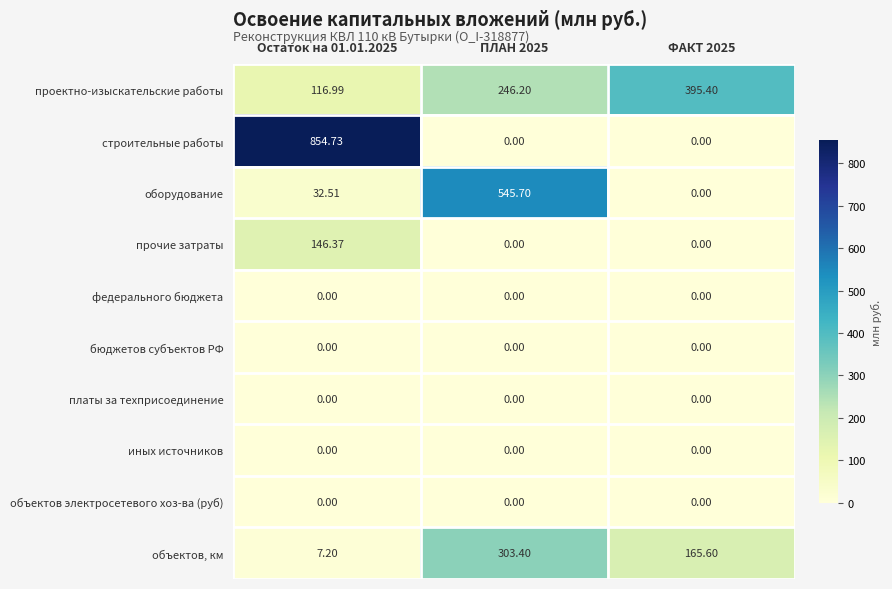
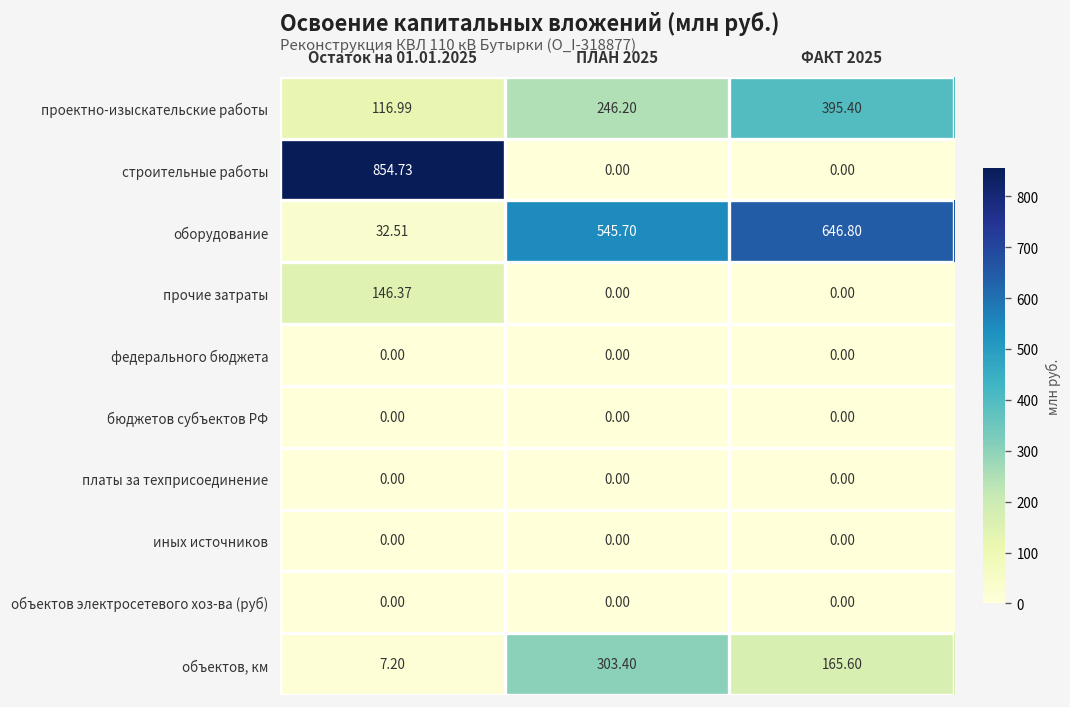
оборудование, ФАКТ 2025: 0.00 -> 646.80
